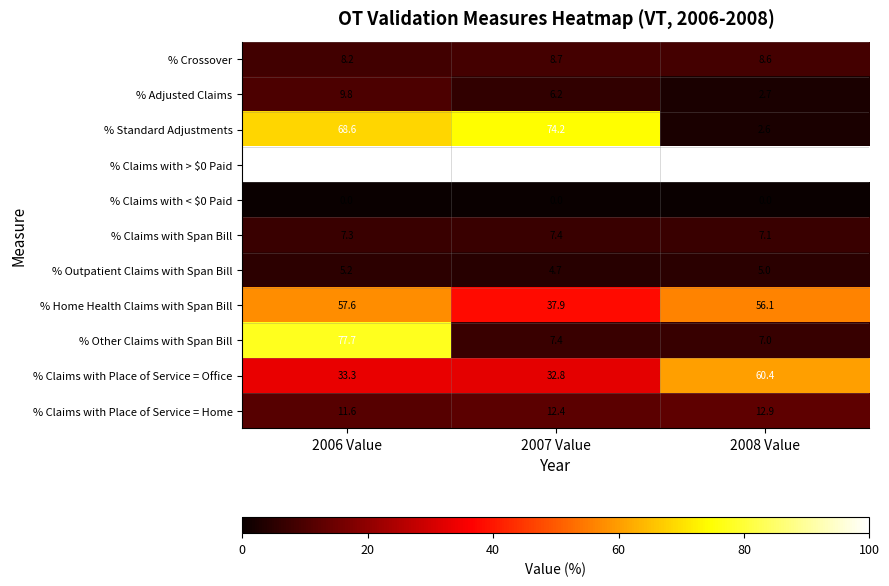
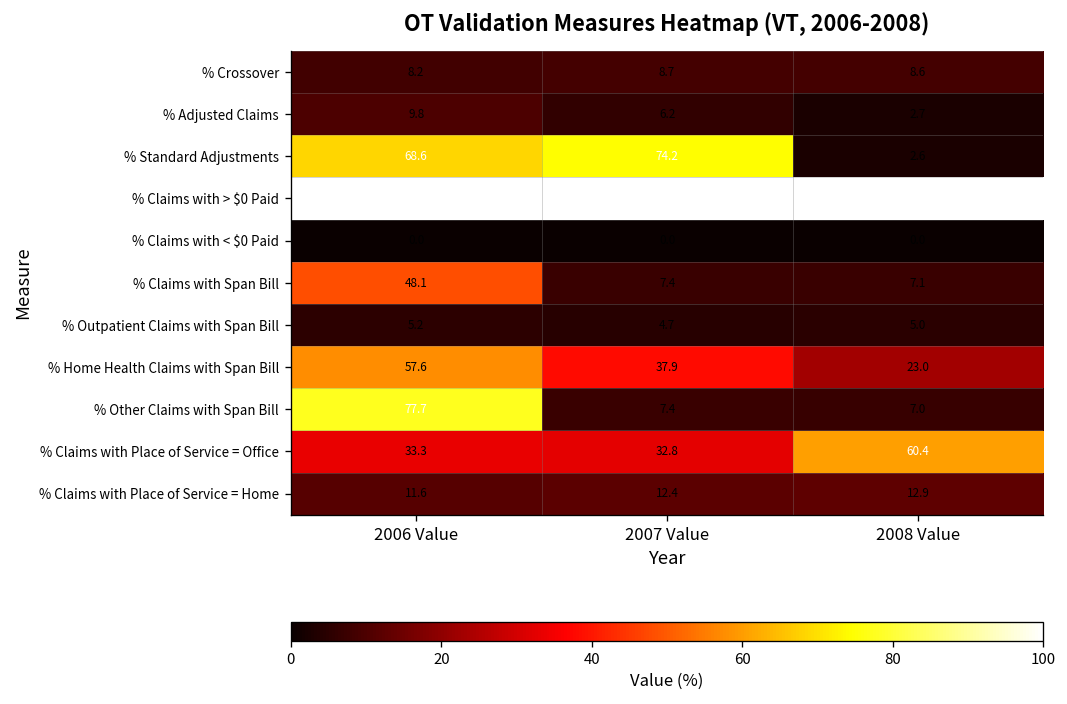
% Claims with Span Bill, 2006 Value: 7.3 -> 48.1
% Home Health Claims with Span Bill, 2008 Value: 56.1 -> 23.0
